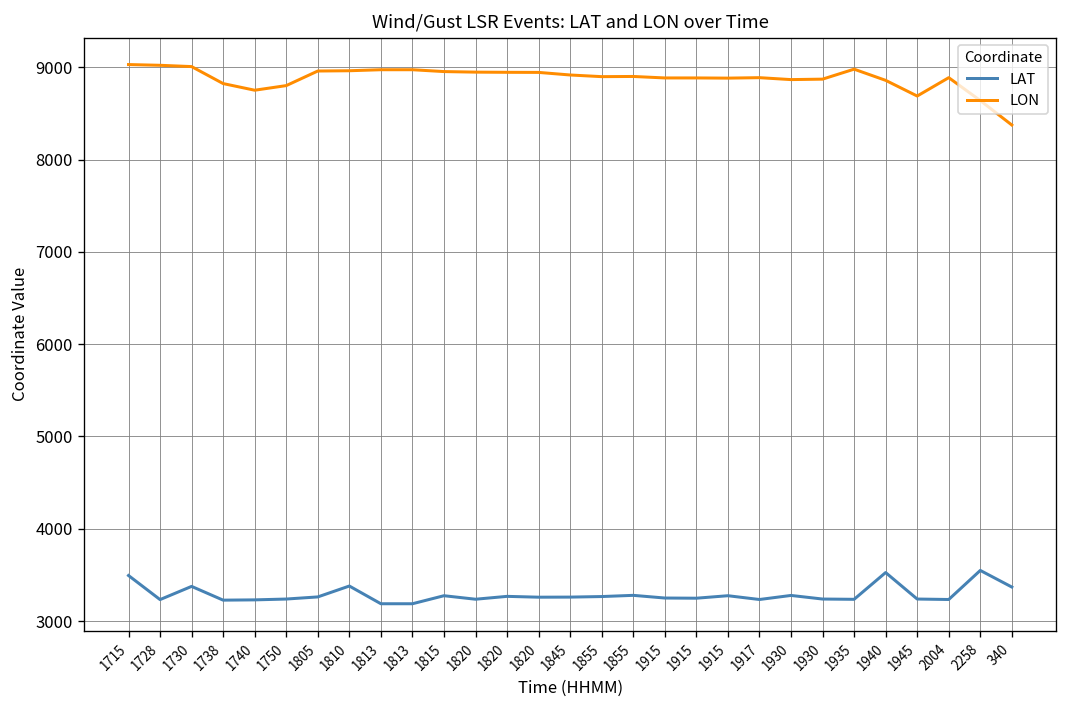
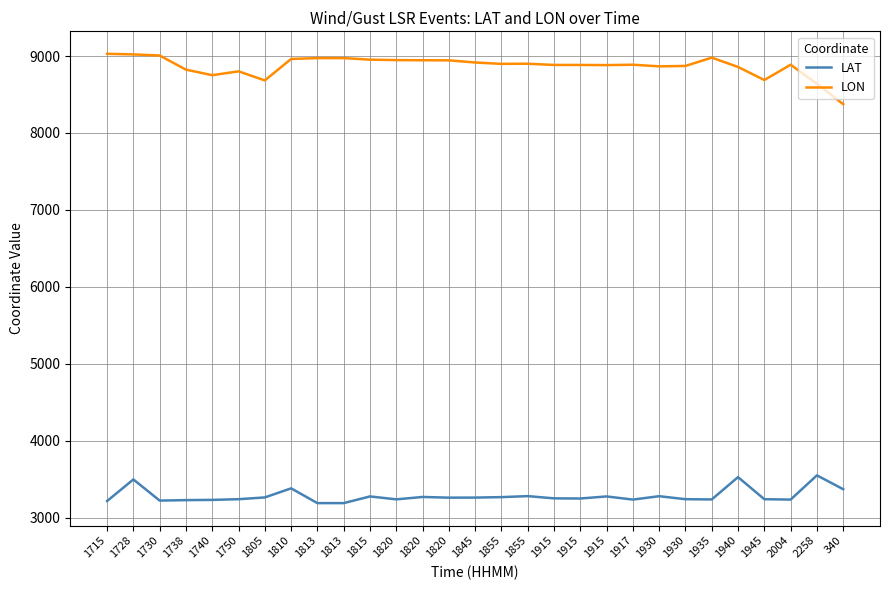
LAT, 1715: 3500 -> 3200
LAT, 1728: 3200 -> 3500
LAT, 1730: 3400 -> 3200
LON, 1805: 9000 -> 8700
